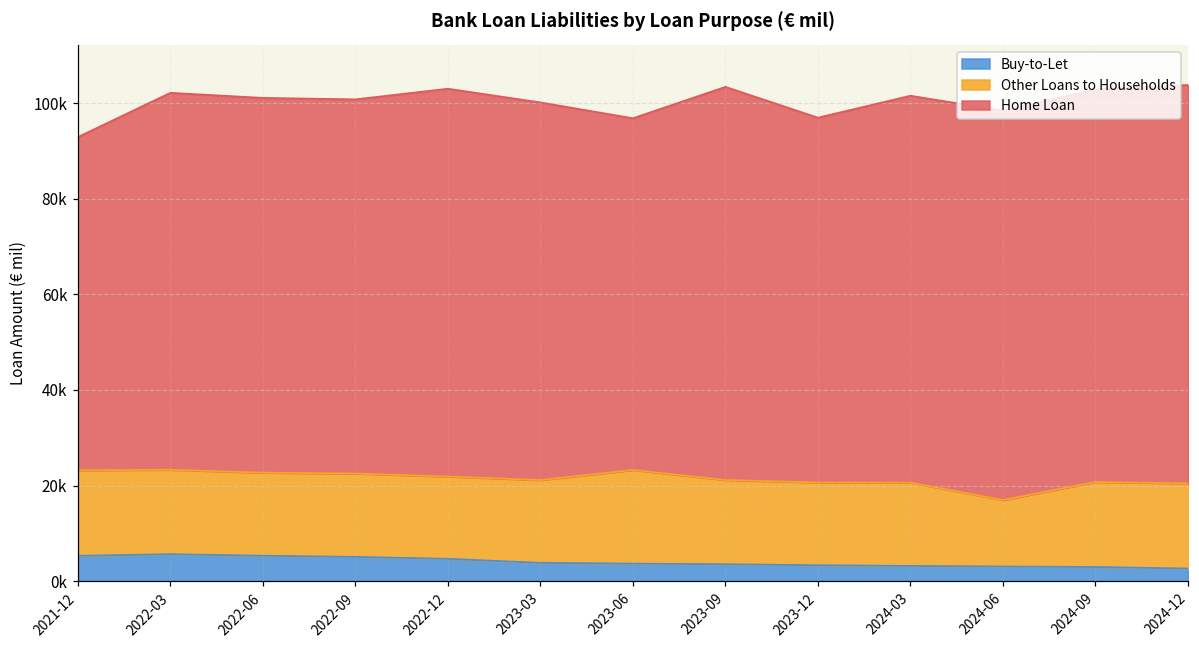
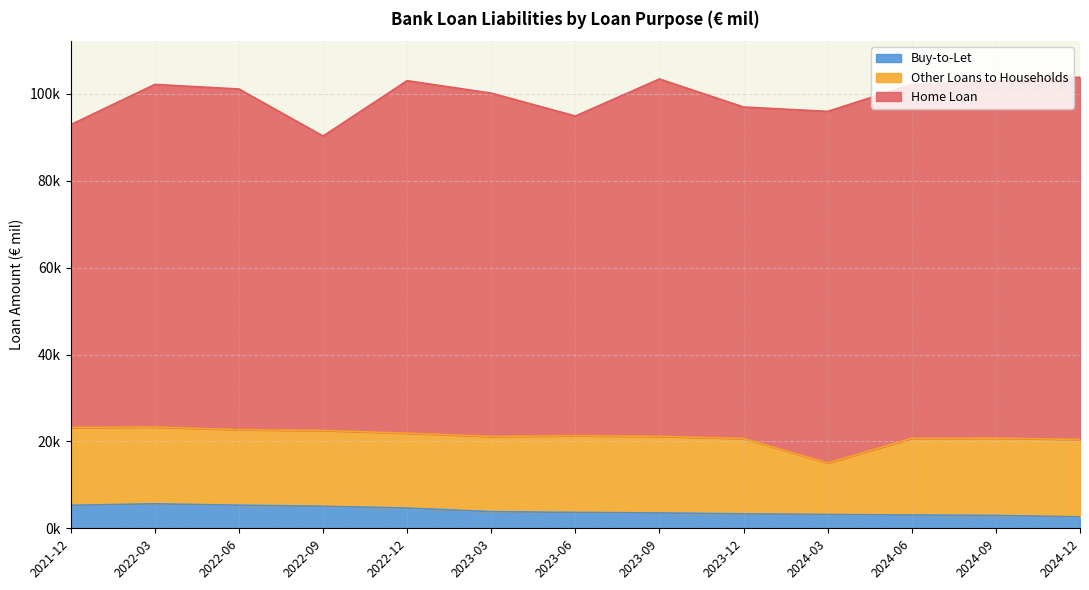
Home Loan, 2022-09: 78000 -> 68000
Other Loans to Households, 2023-06: 20000 -> 18000
Other Loans to Households, 2024-03: 17000 -> 12000
Other Loans to Households, 2024-06: 14000 -> 18000
